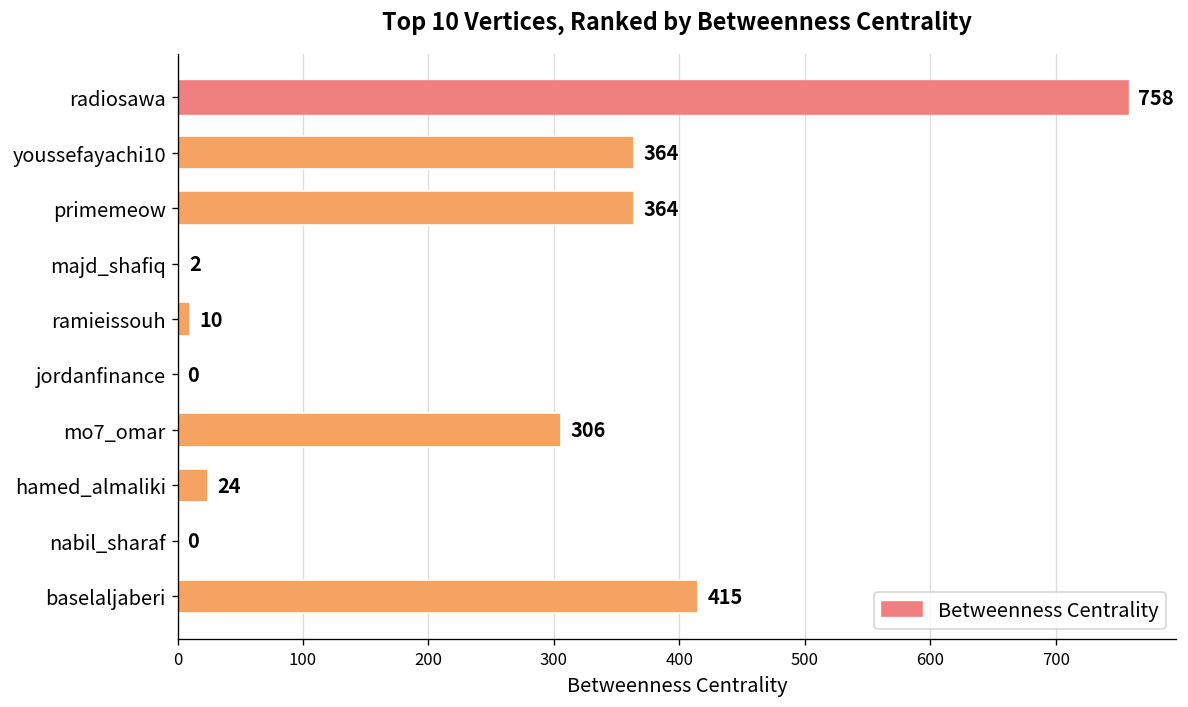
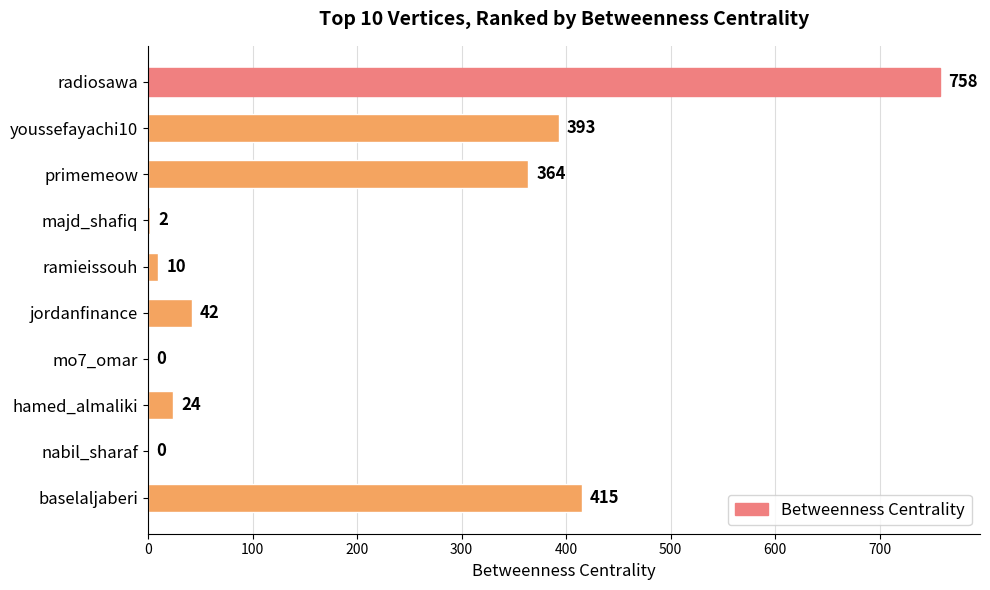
youssefayachi10: 364 -> 393
jordanfinance: 0 -> 42
mo7_omar: 306 -> 0
